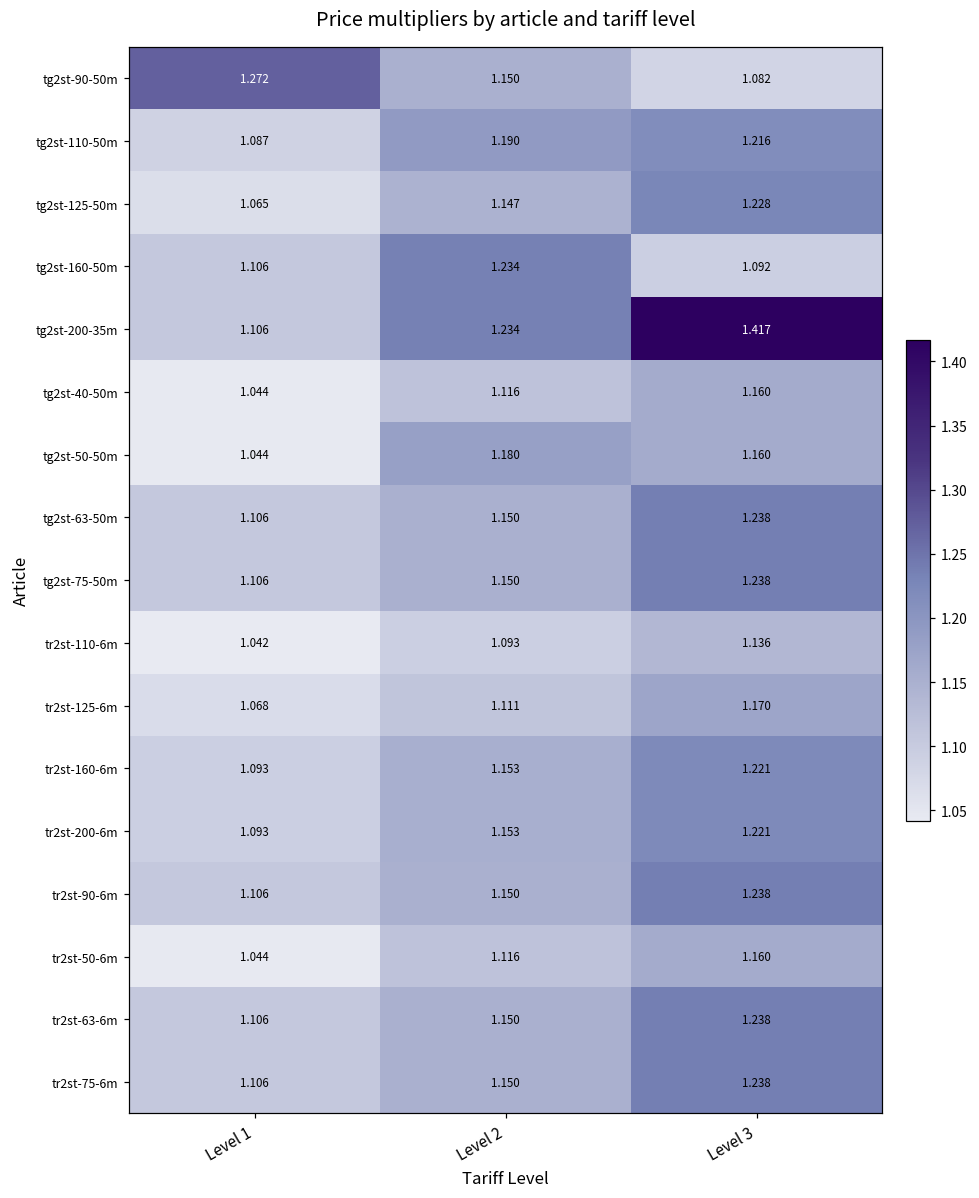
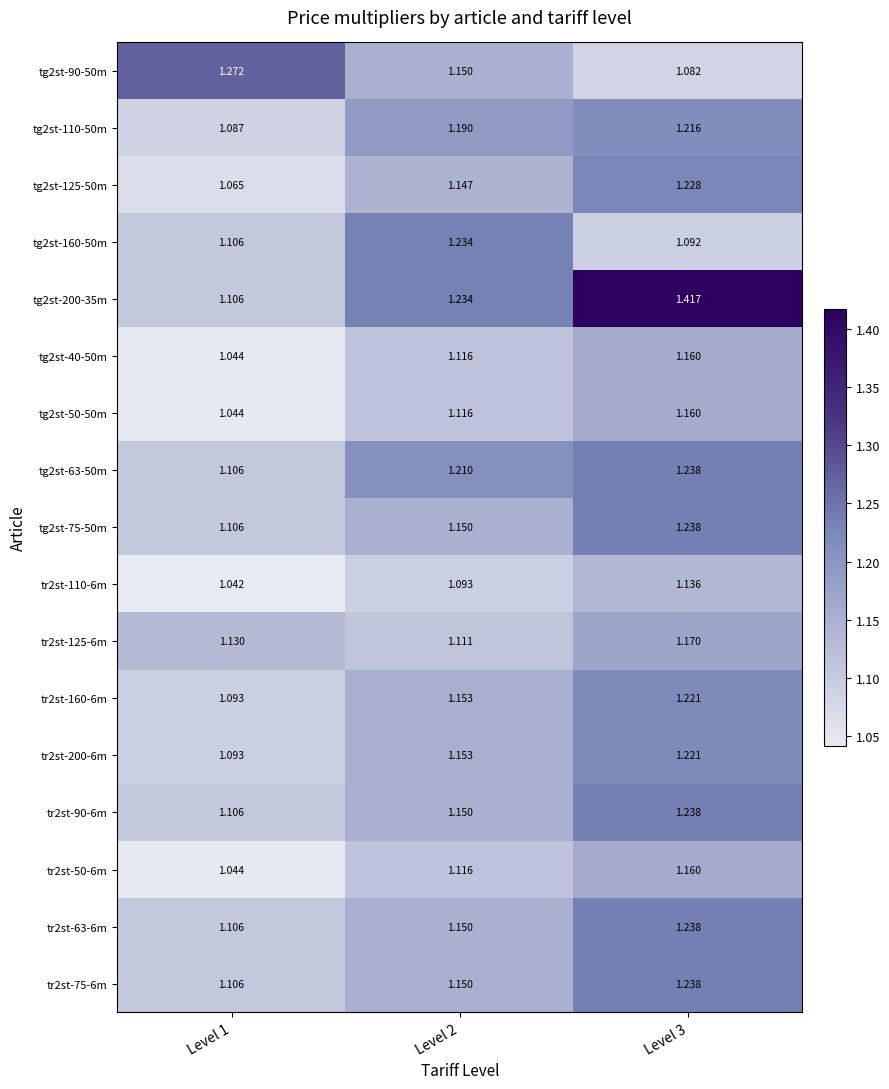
tg2st-50-50m, Level 2: 1.180 -> 1.116
tg2st-63-50m, Level 2: 1.150 -> 1.210
tr2st-125-6m, Level 1: 1.068 -> 1.130
